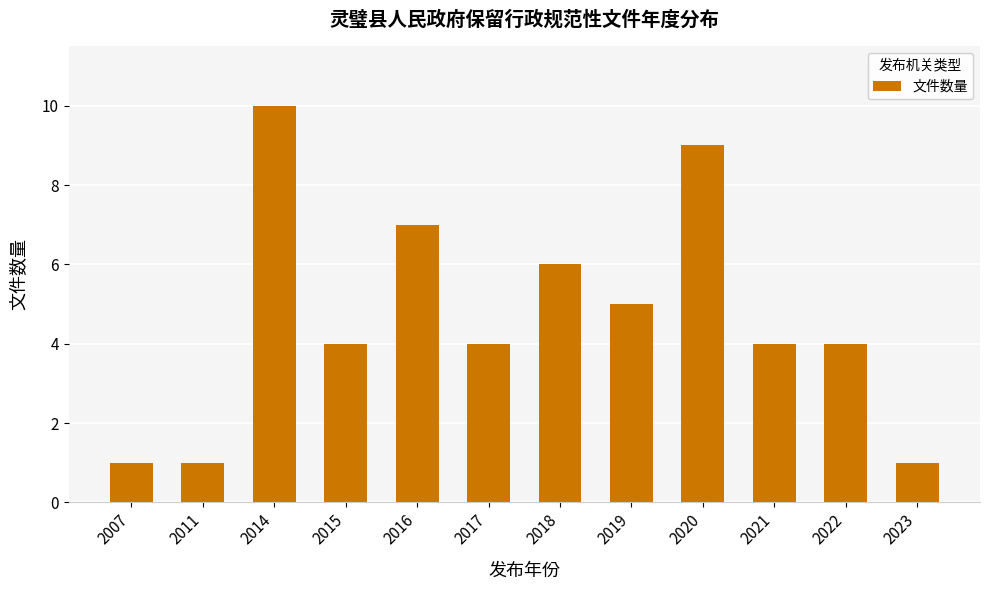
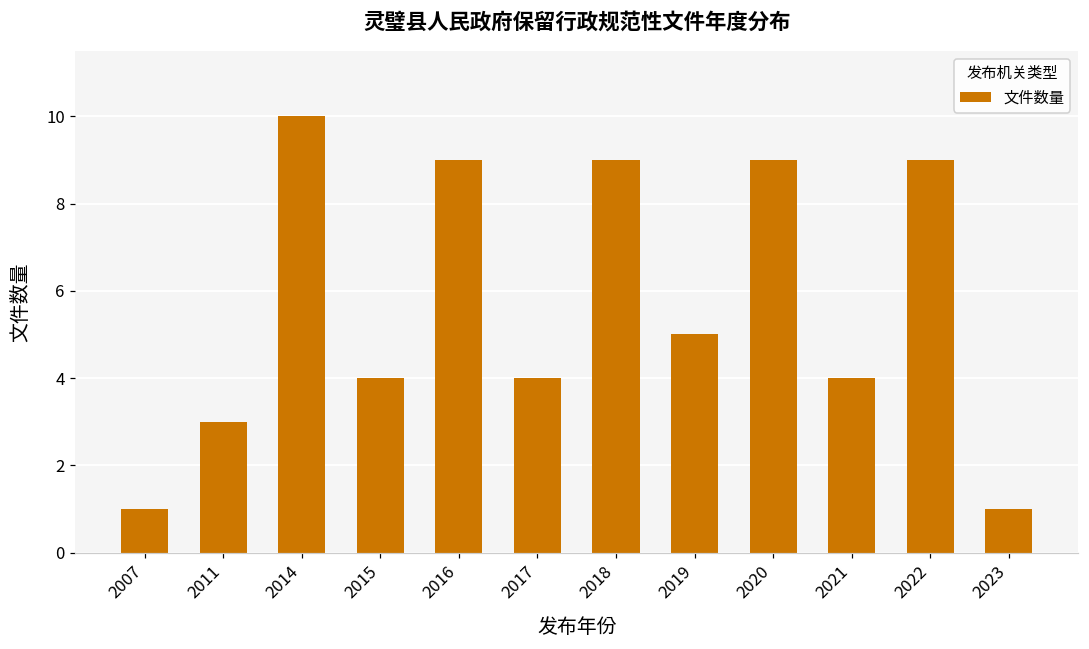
2011: 1 -> 3
2016: 7 -> 9
2018: 6 -> 9
2022: 4 -> 9
